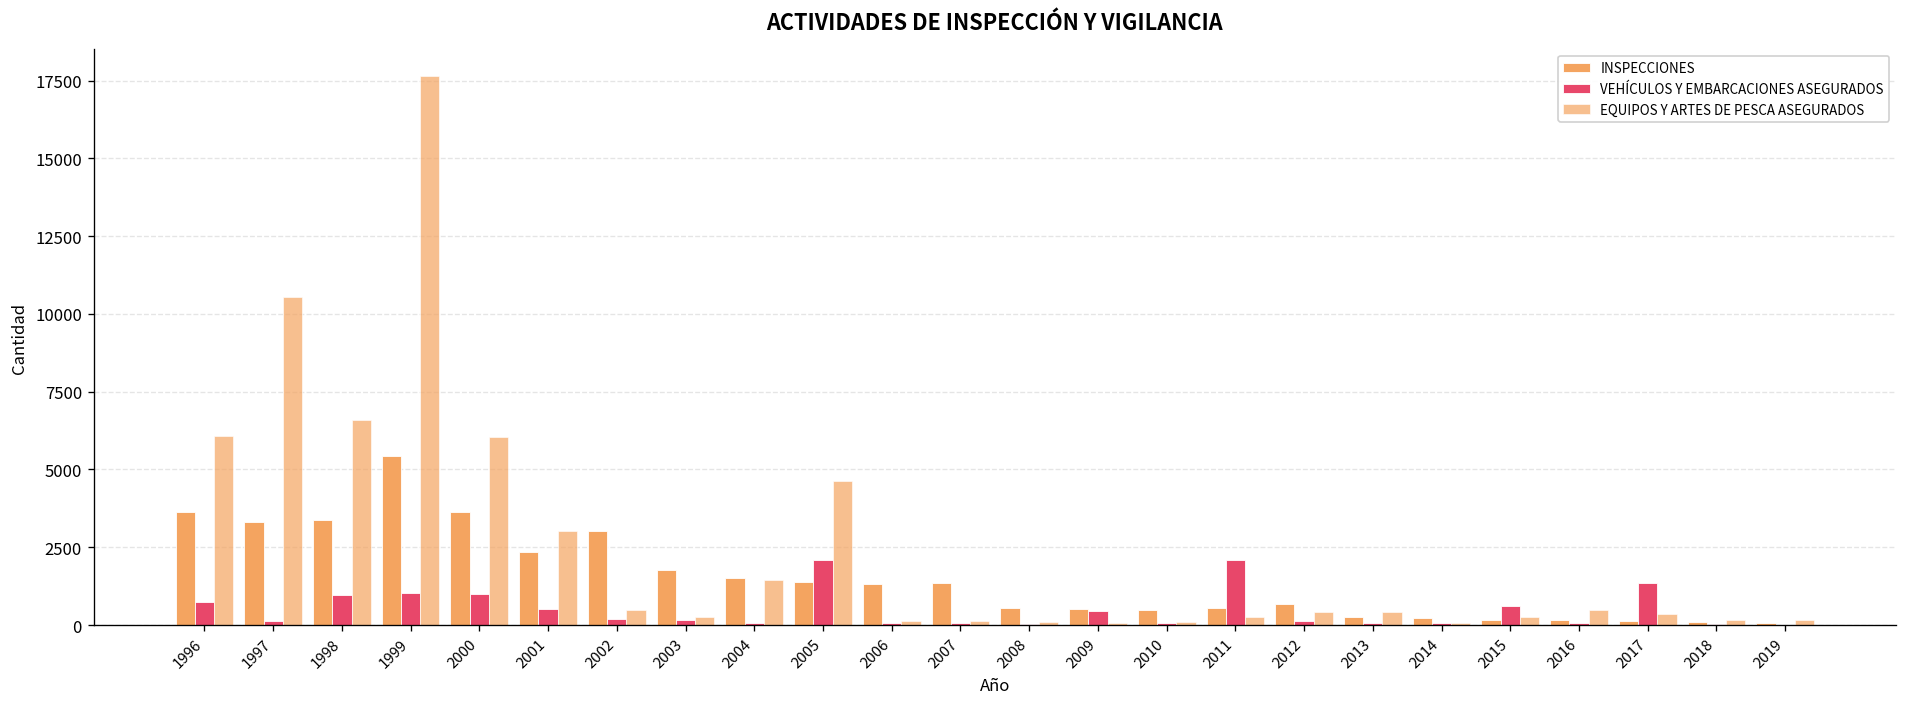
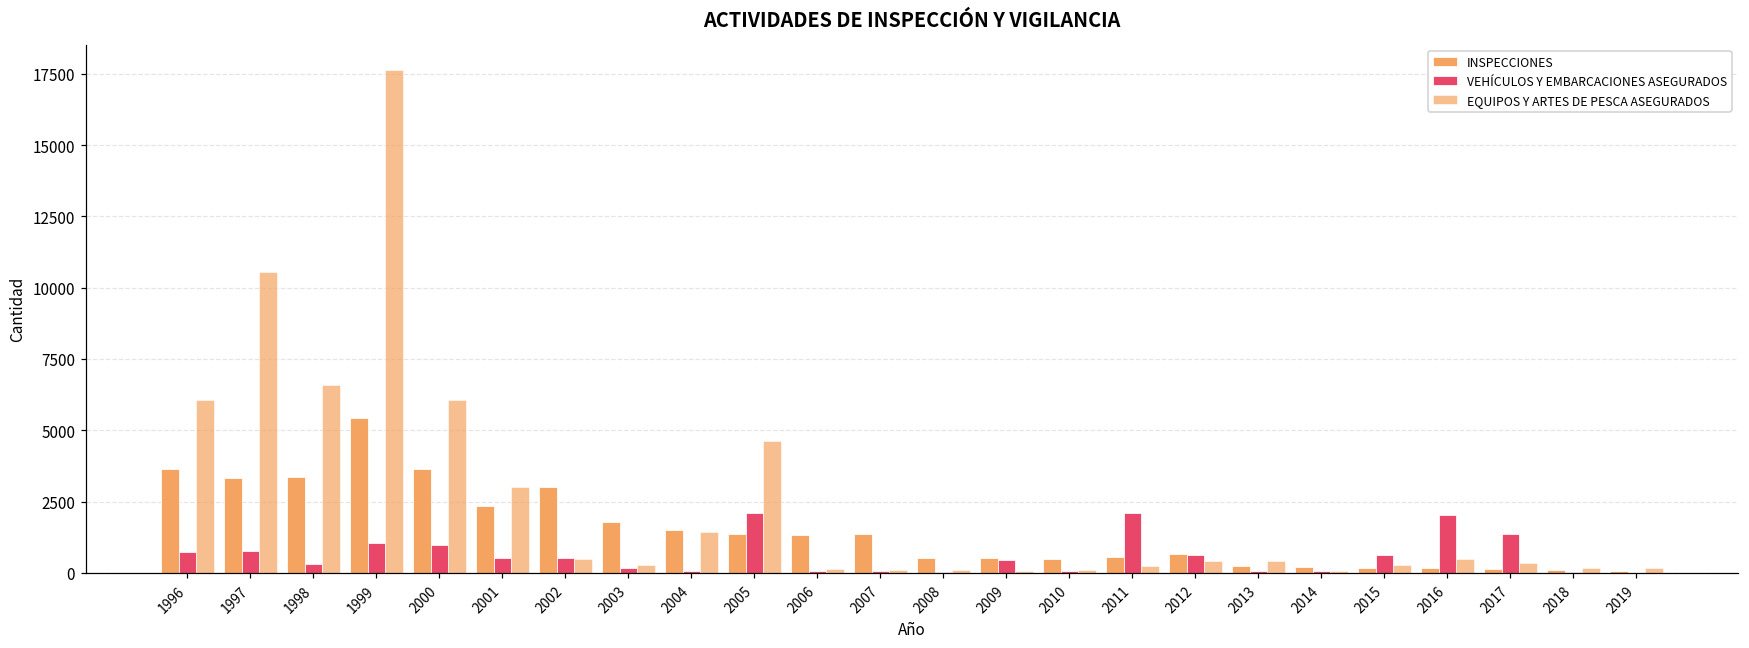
VEHÍCULOS Y EMBARCACIONES ASEGURADOS, 1997: 100 -> 800
VEHÍCULOS Y EMBARCACIONES ASEGURADOS, 1998: 1000 -> 300
VEHÍCULOS Y EMBARCACIONES ASEGURADOS, 2002: 200 -> 500
VEHÍCULOS Y EMBARCACIONES ASEGURADOS, 2012: 100 -> 600
VEHÍCULOS Y EMBARCACIONES ASEGURADOS, 2016: 100 -> 2000
